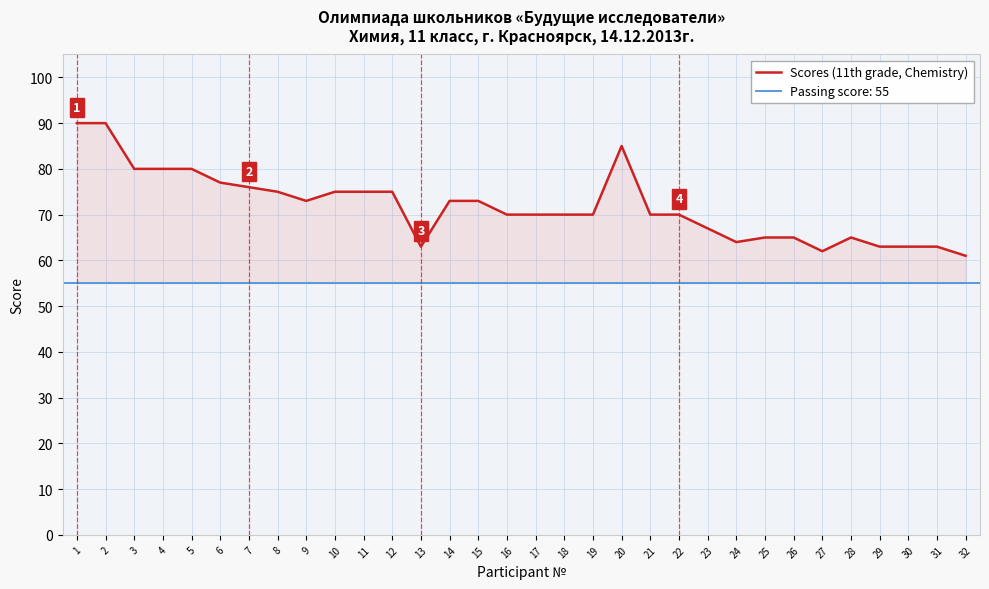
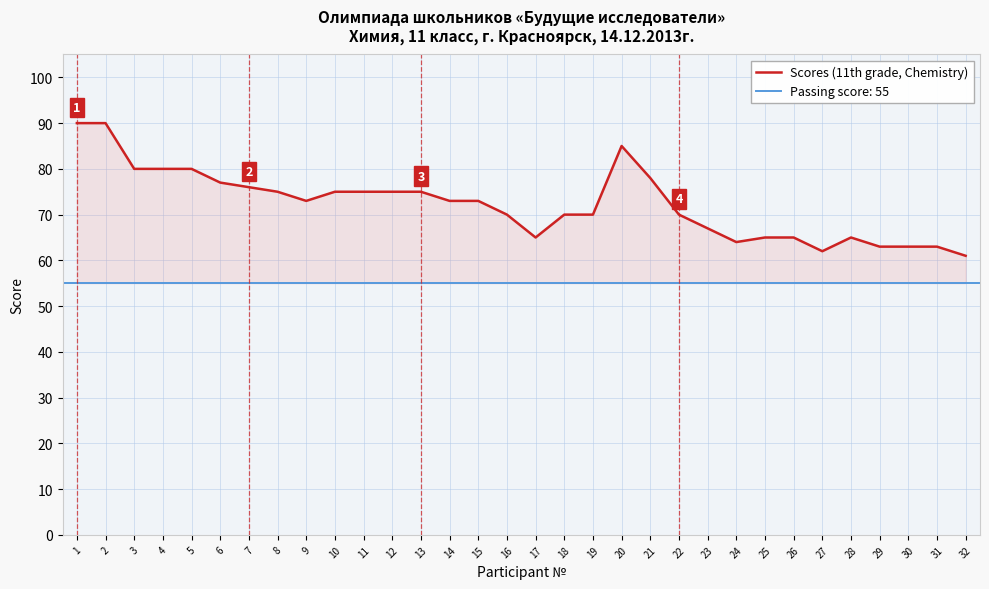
13: 63 -> 75
17: 70 -> 65
21: 70 -> 78
